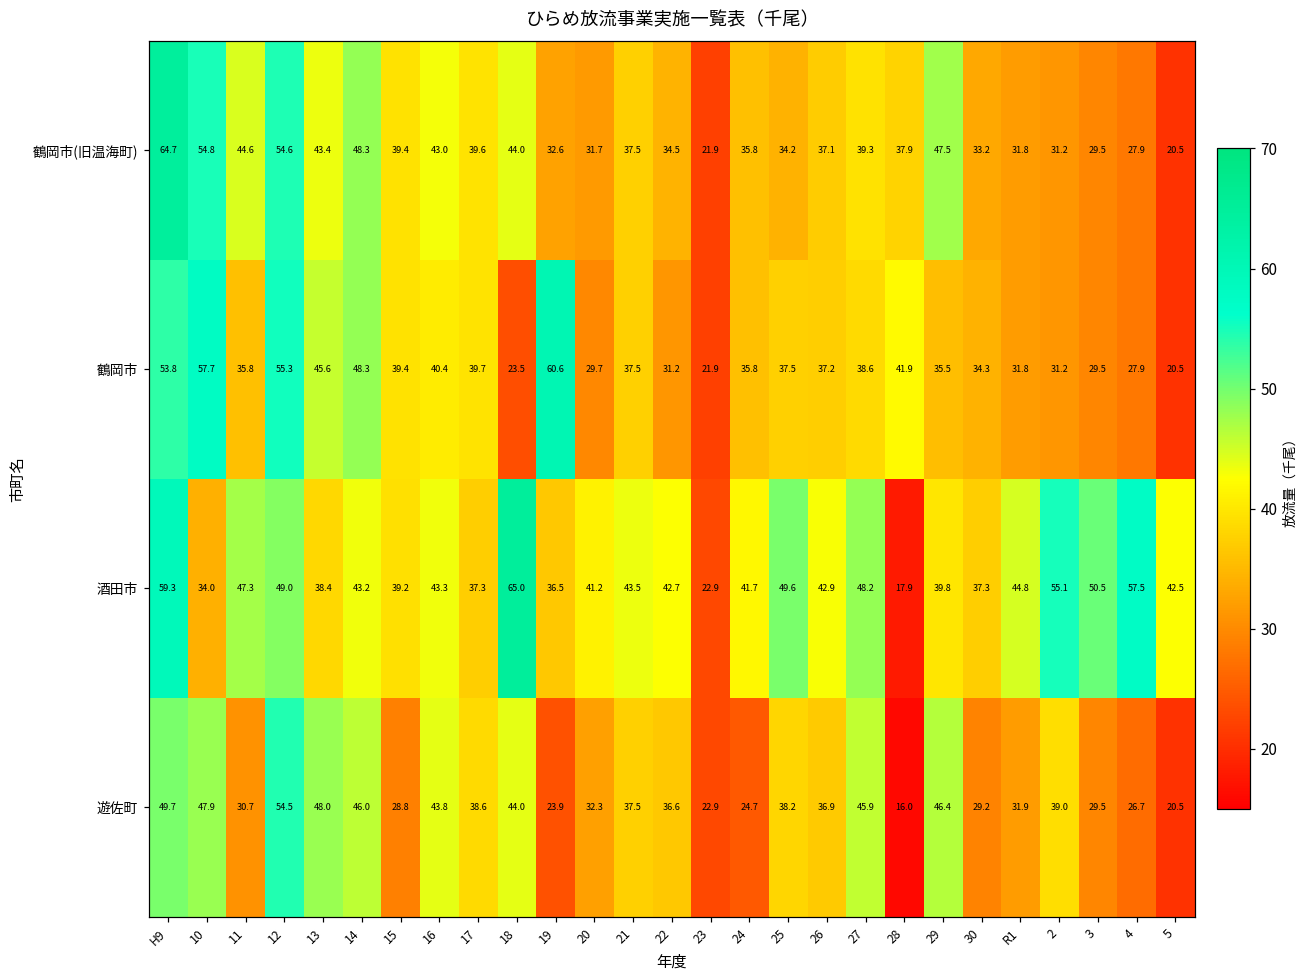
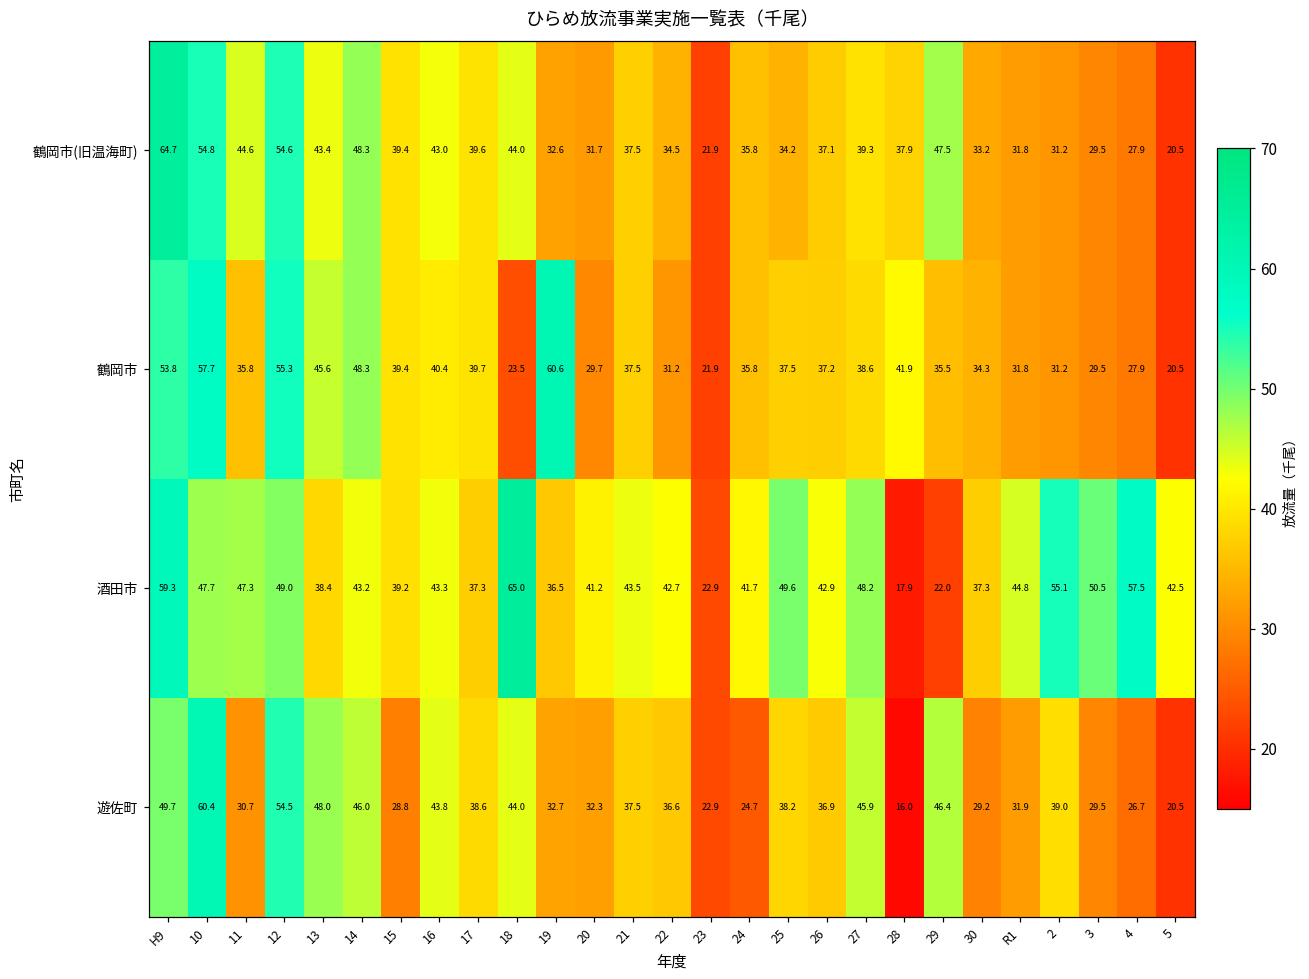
酒田市, 10: 34.0 -> 47.7
酒田市, 29: 39.8 -> 22.0
遊佐町, 10: 47.9 -> 60.4
遊佐町, 19: 23.9 -> 32.7
